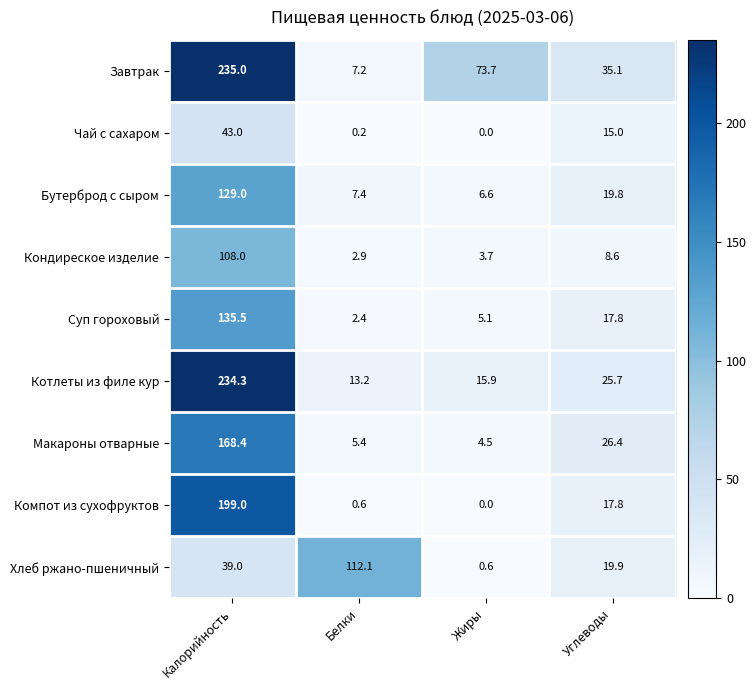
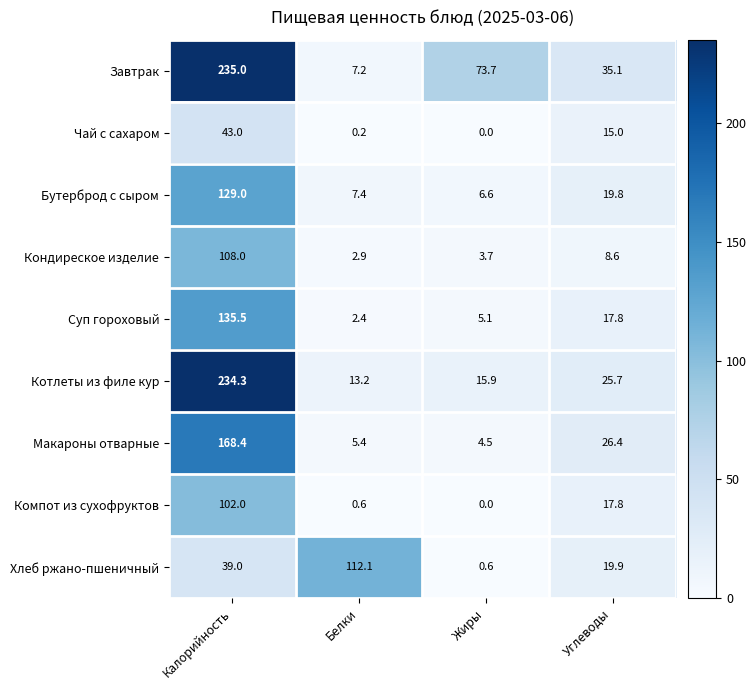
Компот из сухофруктов, Калорийность: 199.0 -> 102.0
